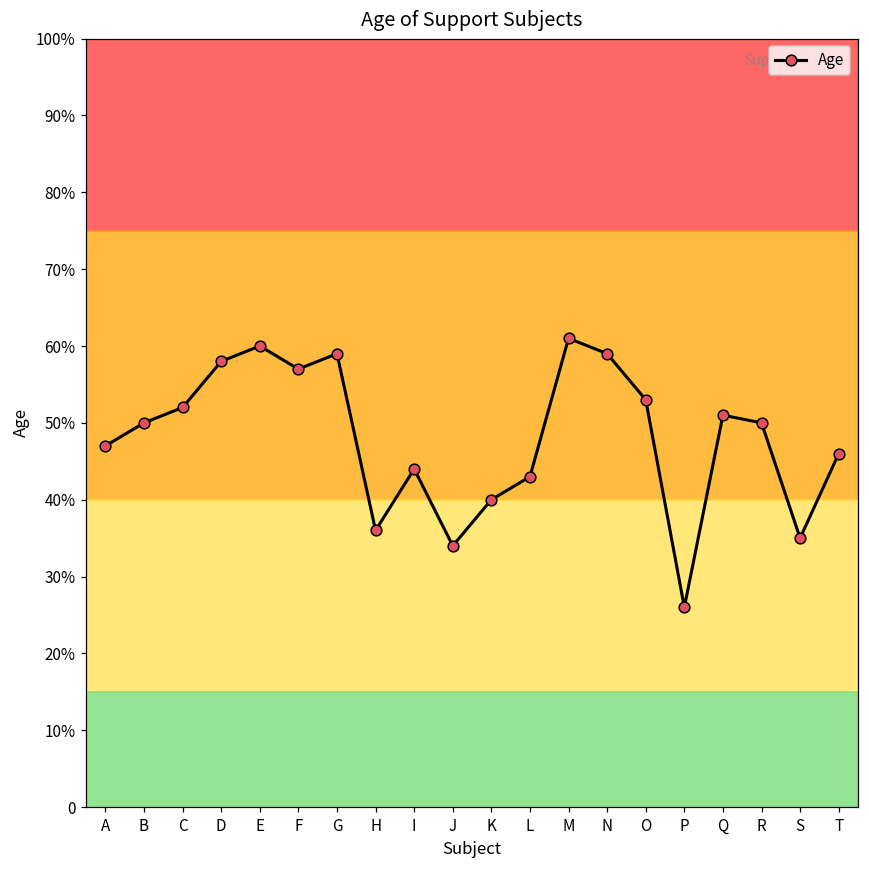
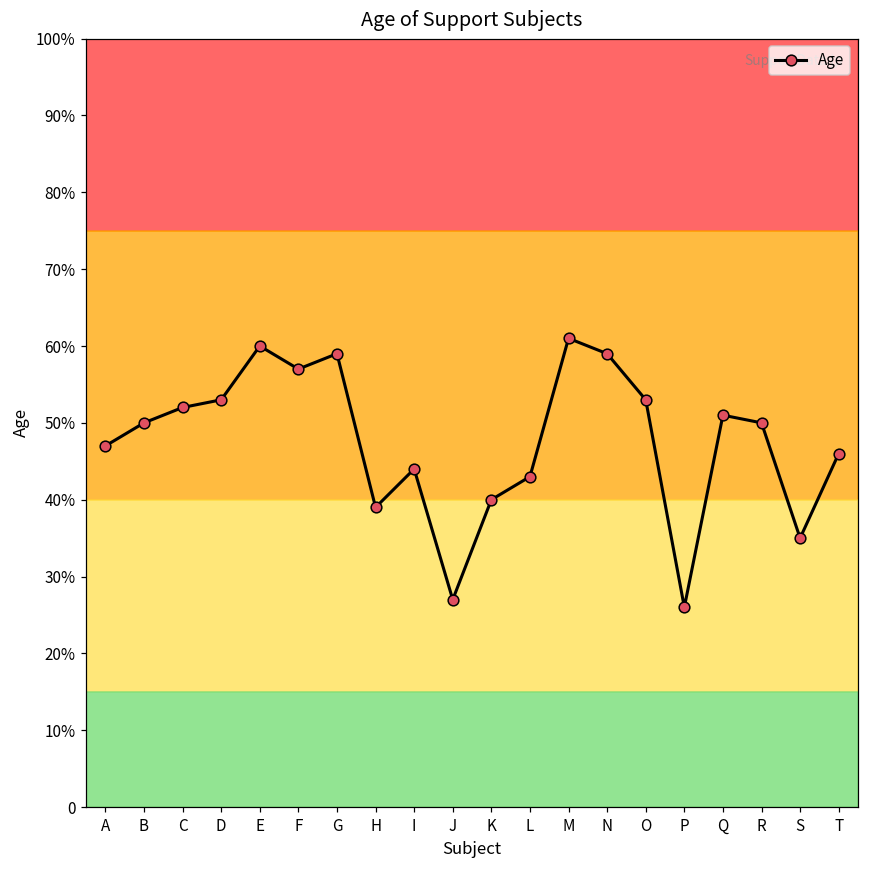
D: 58% -> 53%
H: 36% -> 39%
J: 34% -> 27%
